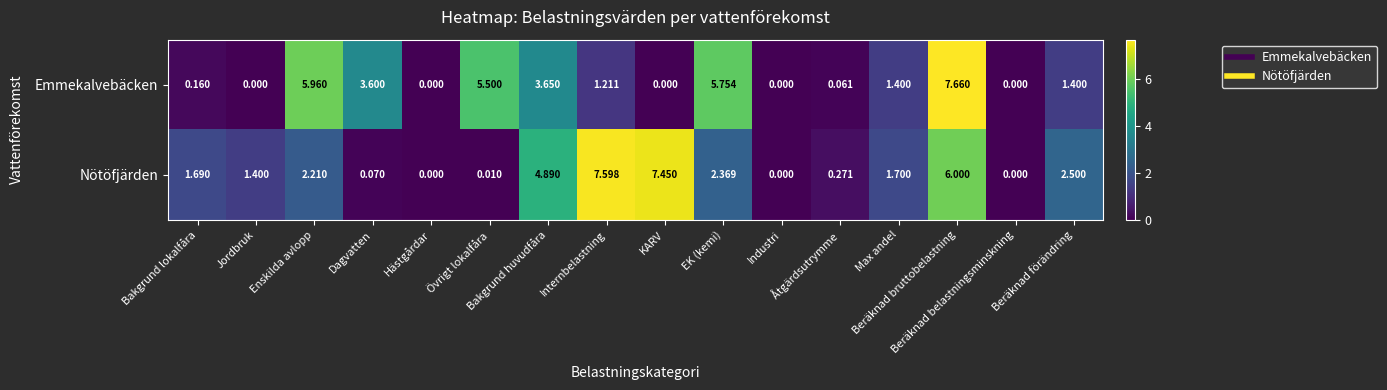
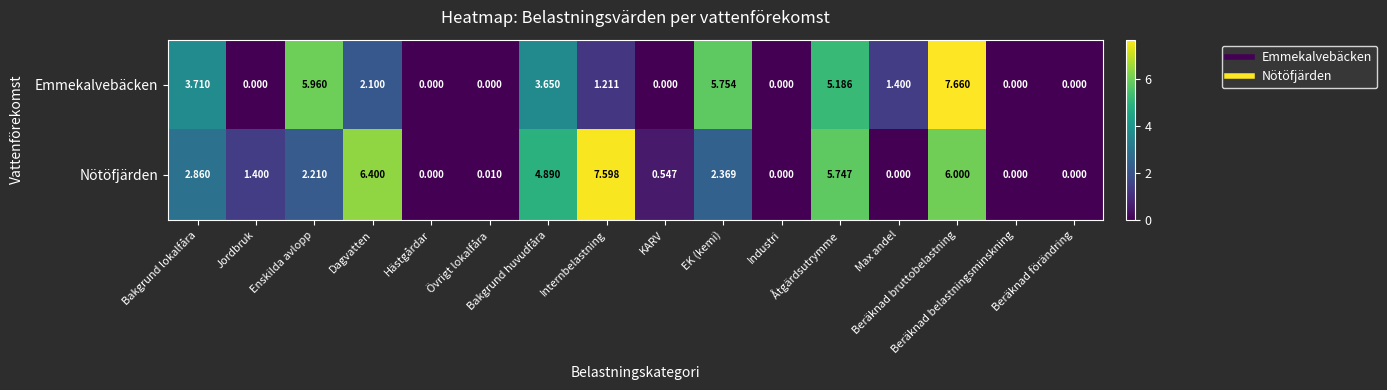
Emmekalvebäcken, Bakgrund lokalfåra: 0.160 -> 3.710
Emmekalvebäcken, Dagvatten: 3.600 -> 2.100
Emmekalvebäcken, Övrigt lokalfåra: 5.500 -> 0.000
Emmekalvebäcken, Åtgärdsutrymme: 0.061 -> 5.186
Emmekalvebäcken, Beräknad förändring: 1.400 -> 0.000
Nötöfjärden, Bakgrund lokalfåra: 1.690 -> 2.860
Nötöfjärden, Dagvatten: 0.070 -> 6.400
Nötöfjärden, KARV: 7.450 -> 0.547
Nötöfjärden, Åtgärdsutrymme: 0.271 -> 5.747
Nötöfjärden, Max andel: 1.700 -> 0.000
Nötöfjärden, Beräknad förändring: 2.500 -> 0.000
